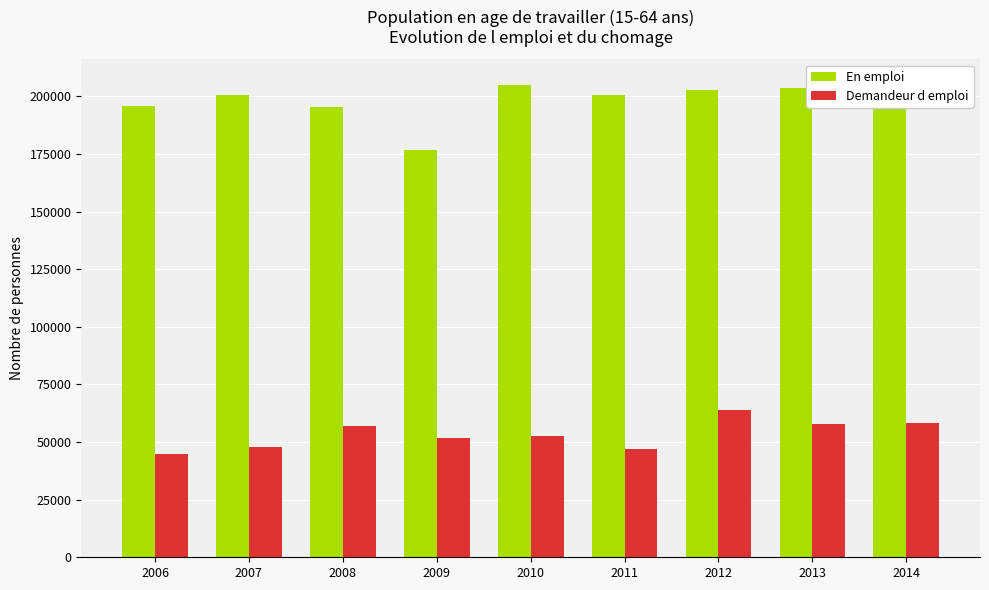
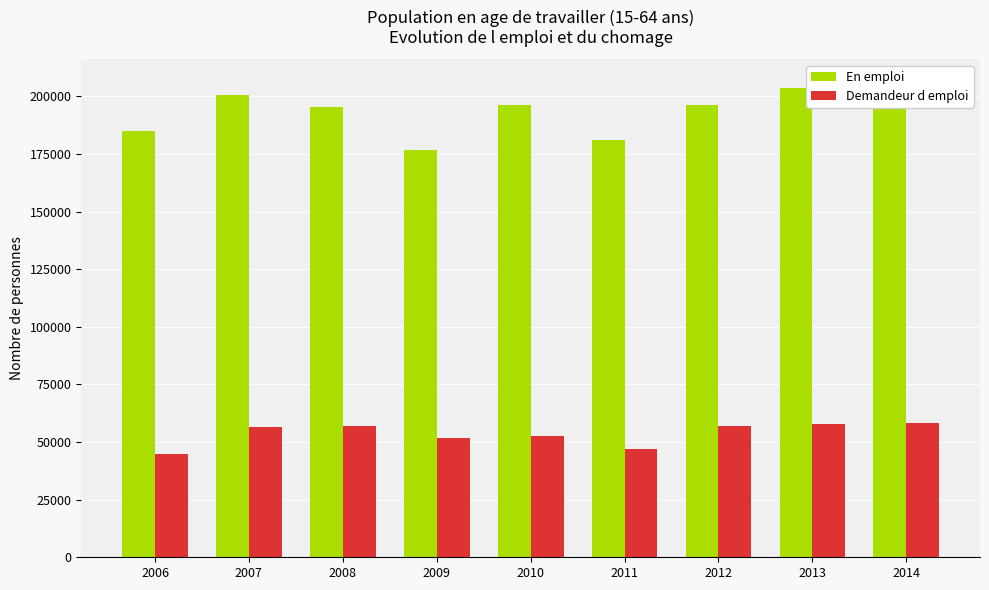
En emploi, 2006: 196000 -> 185000
Demandeur d emploi, 2007: 48000 -> 56000
En emploi, 2010: 205000 -> 196000
En emploi, 2011: 201000 -> 181000
En emploi, 2012: 203000 -> 196000
Demandeur d emploi, 2012: 64000 -> 57000
